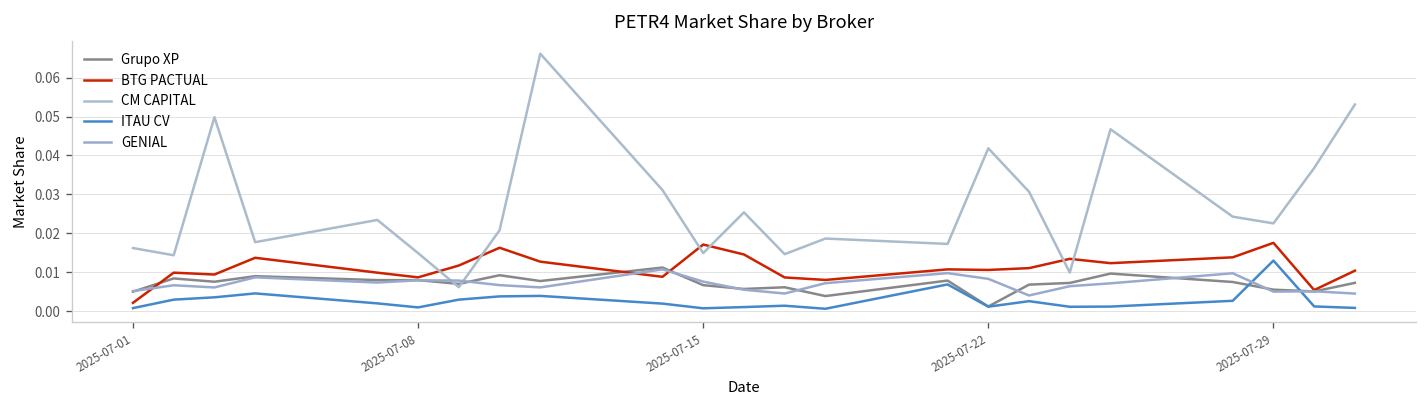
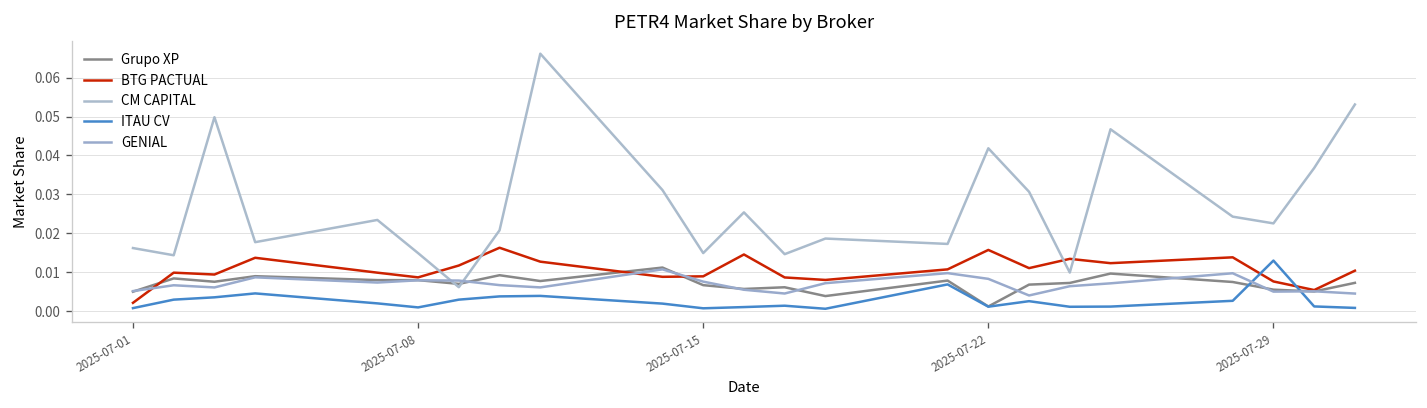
BTG PACTUAL, 2025-07-15: 0.017 -> 0.009
BTG PACTUAL, 2025-07-22: 0.011 -> 0.016
BTG PACTUAL, 2025-07-29: 0.018 -> 0.008
